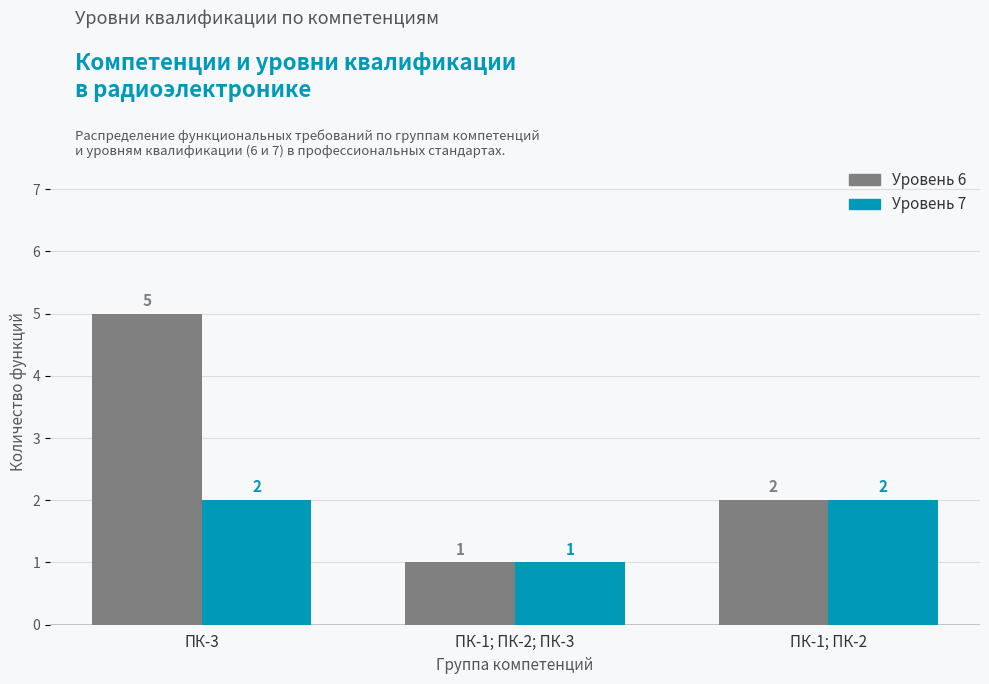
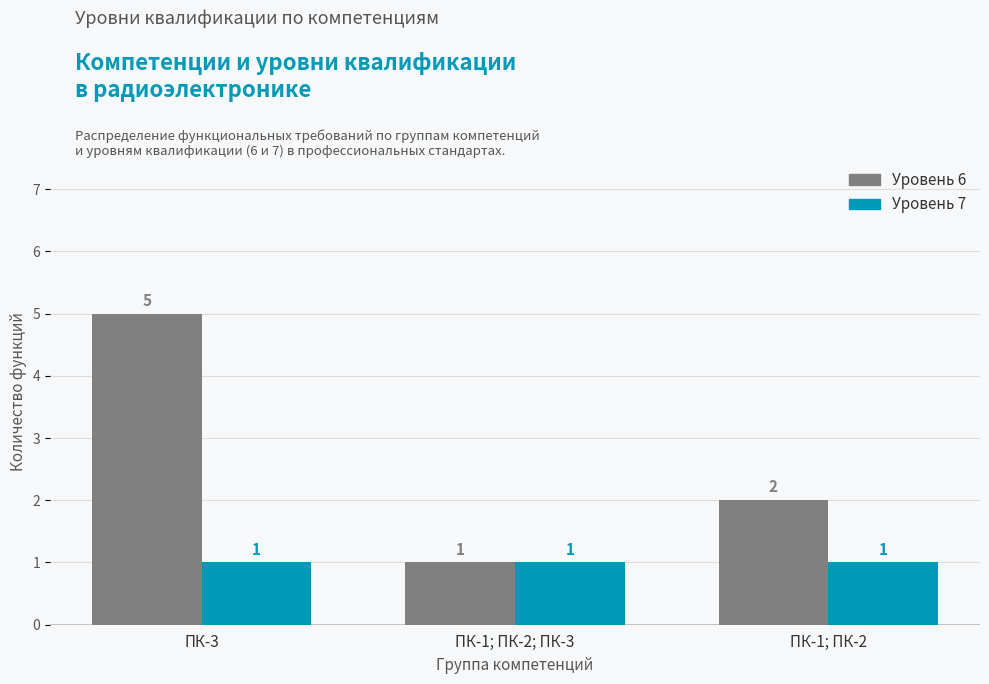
Уровень 7, ПК-3: 2 -> 1
Уровень 7, ПК-1; ПК-2: 2 -> 1
